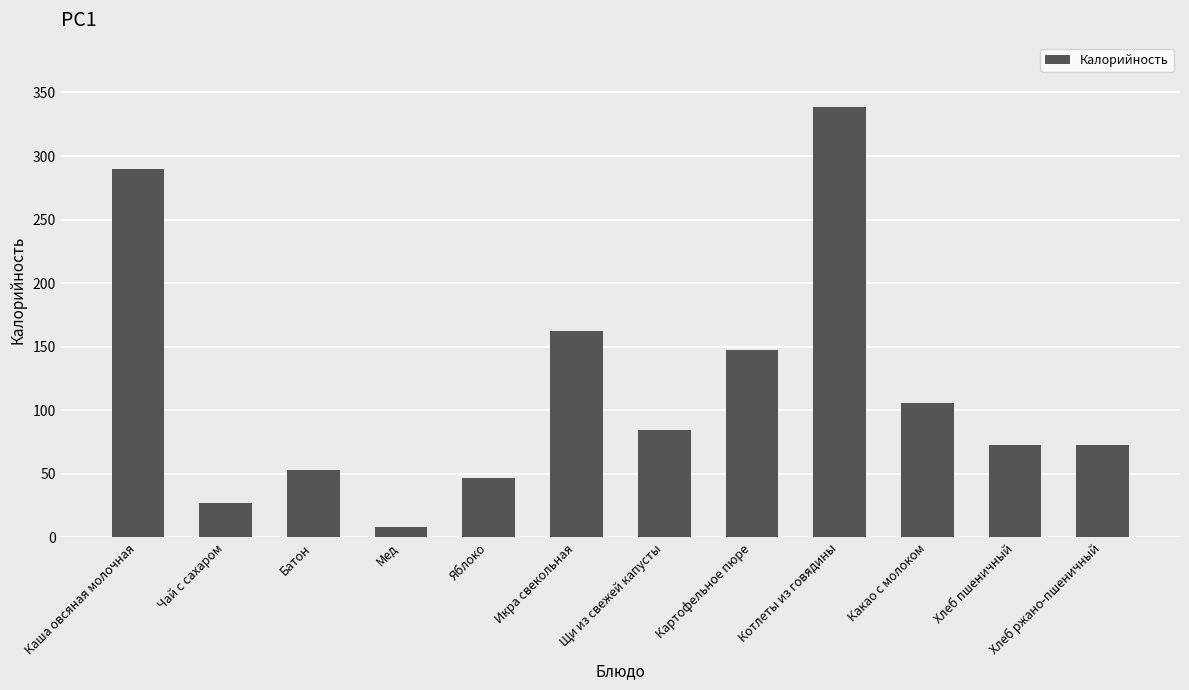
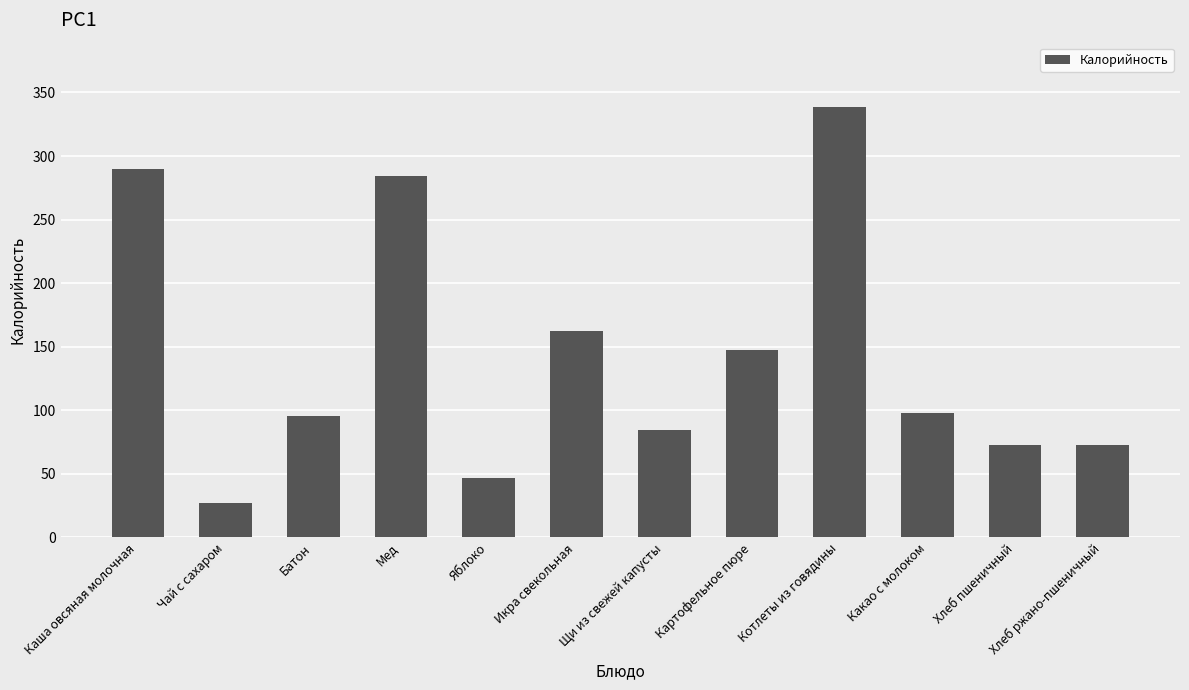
Батон: 53 -> 95
Мед: 8 -> 284
Какао с молоком: 106 -> 98
